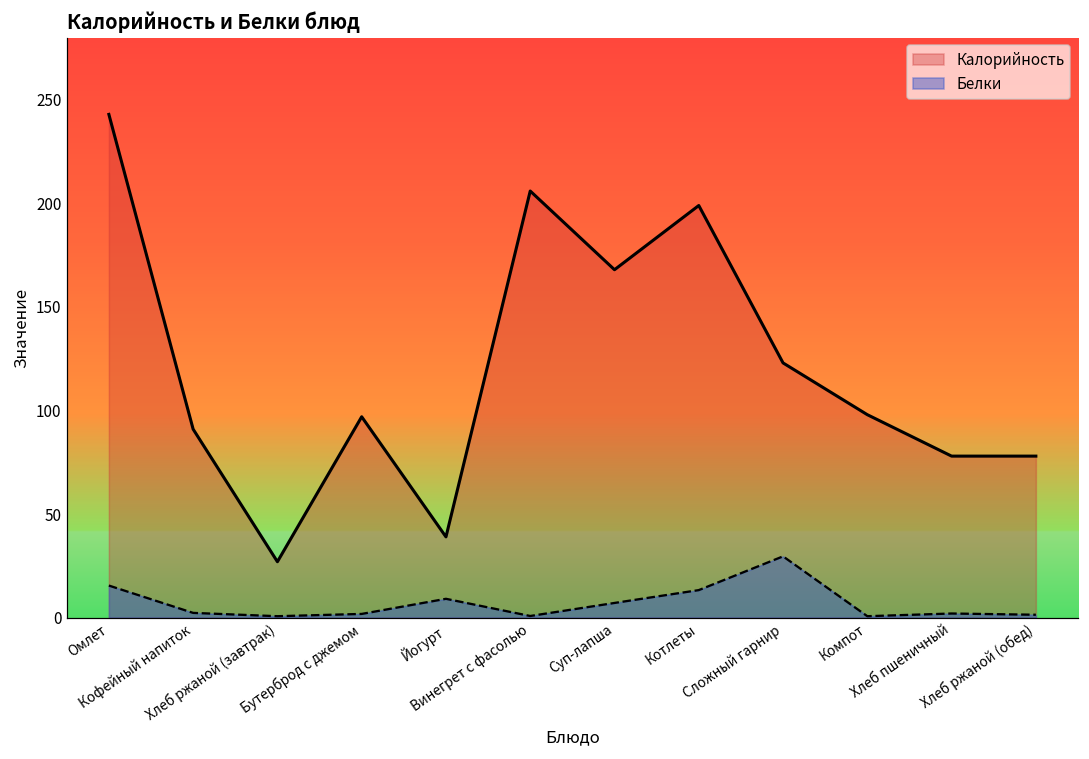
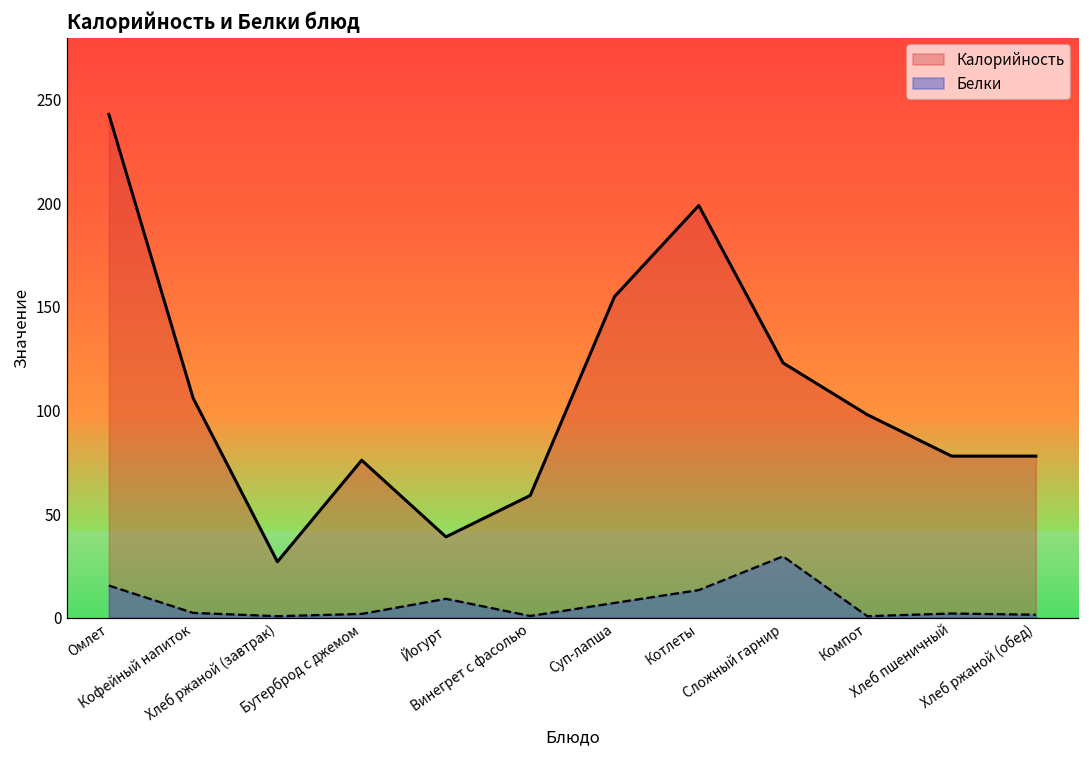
Калорийность, Кофейный напиток: 91 -> 106
Калорийность, Бутерброд с джемом: 97 -> 76
Калорийность, Винегрет с фасолью: 206 -> 59
Калорийность, Суп-лапша: 168 -> 155
